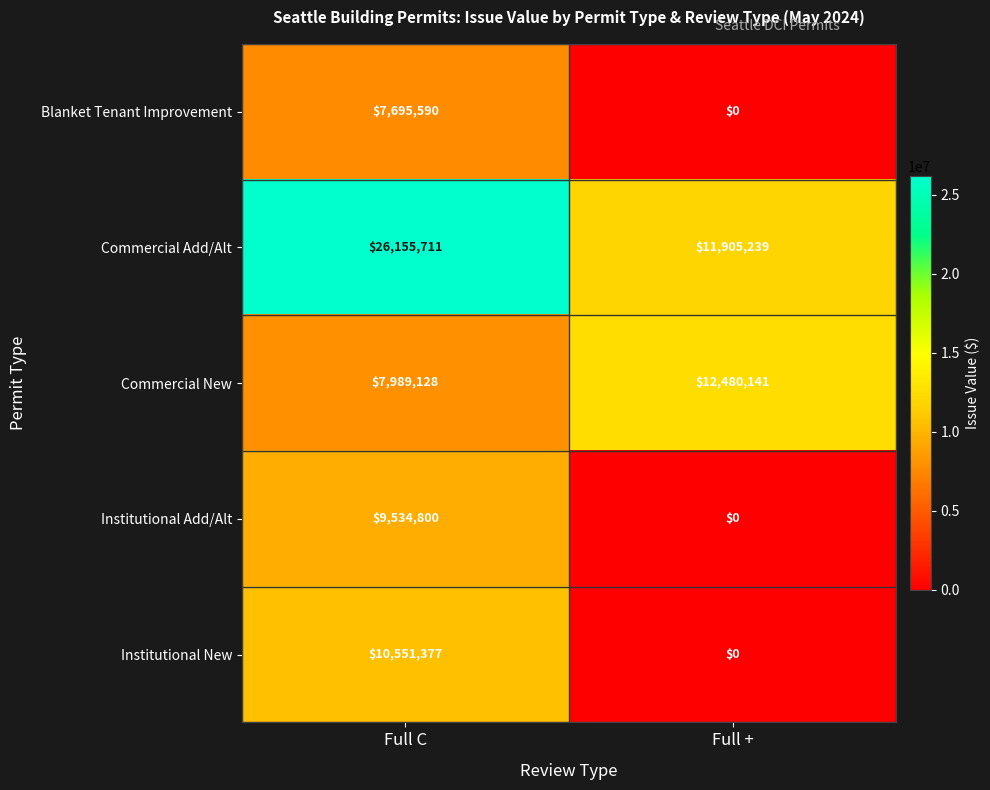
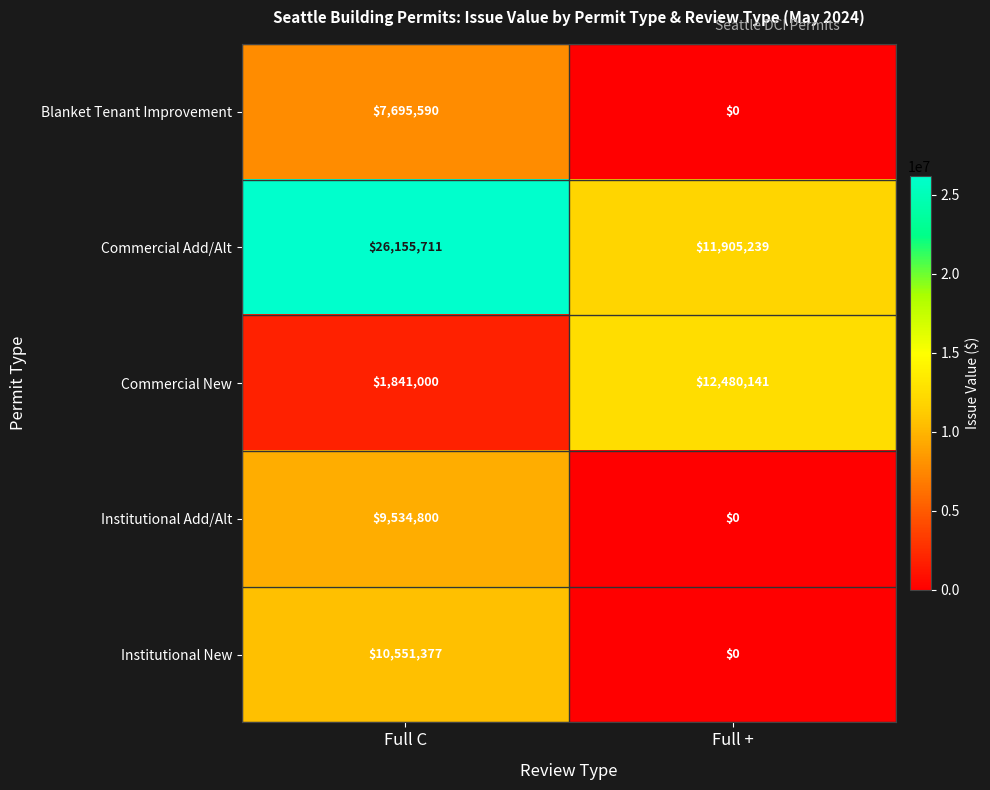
Commercial New, Full C: $7,989,128 -> $1,841,000
